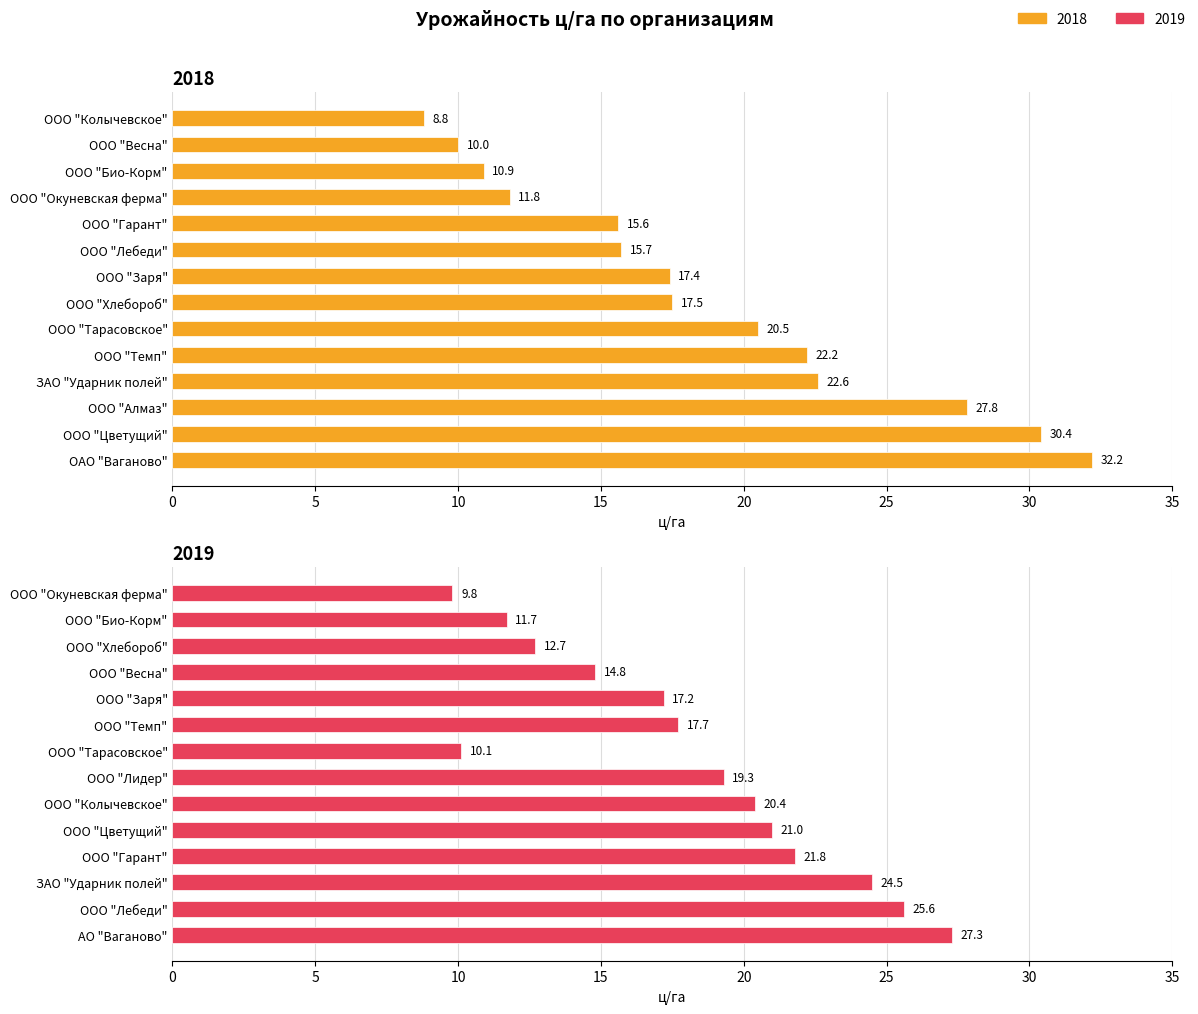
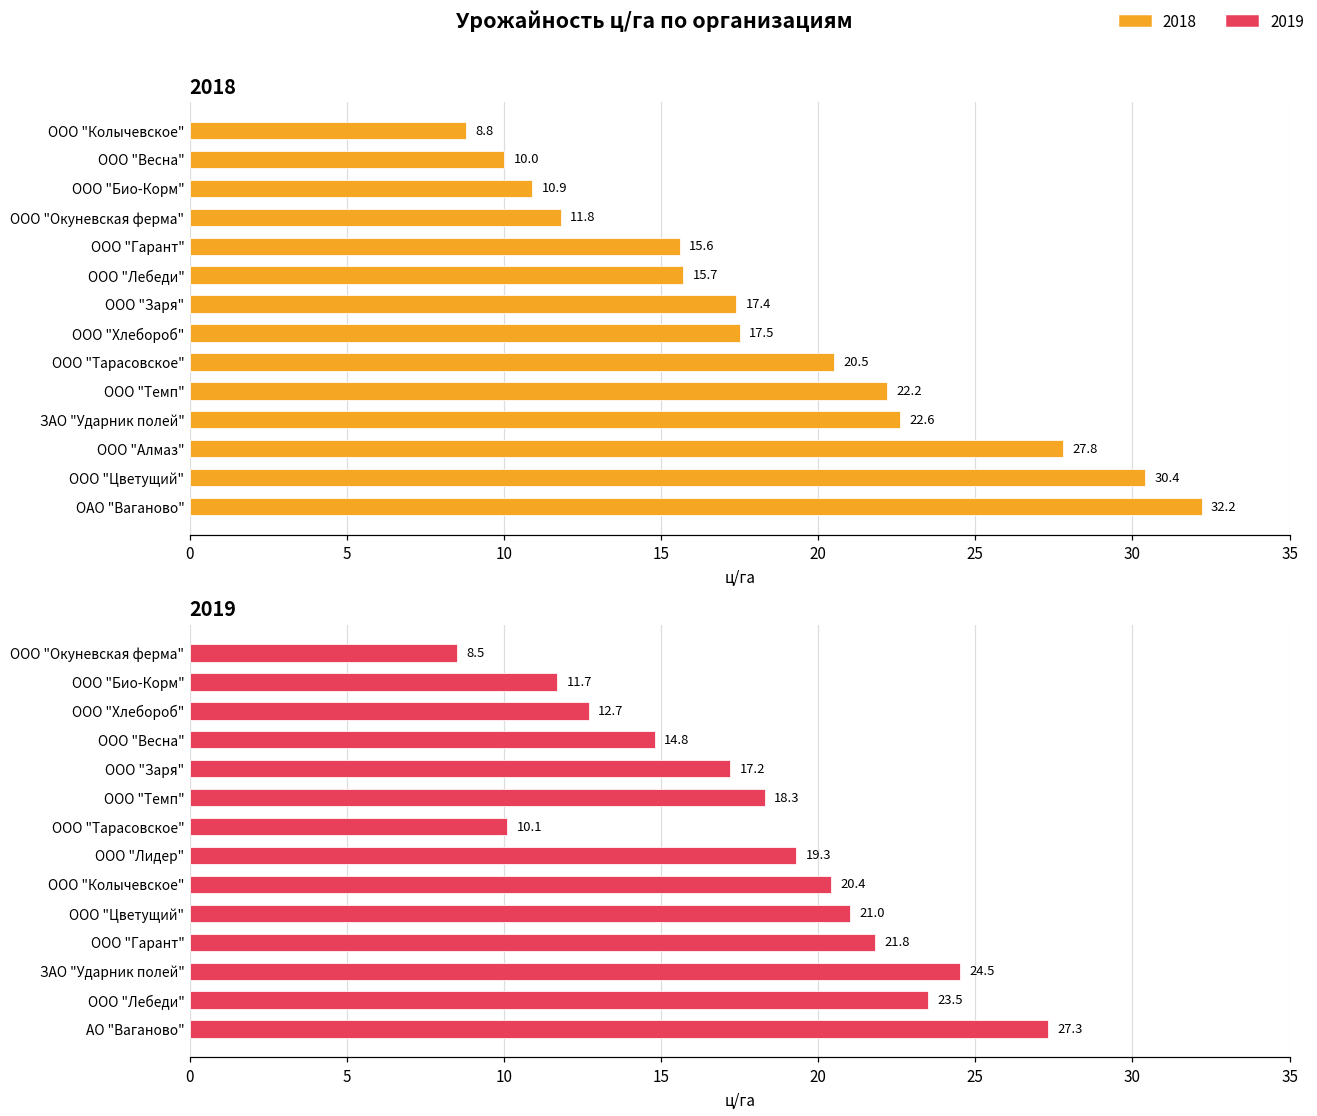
2019, ООО "Окуневская ферма": 9.8 -> 8.5
2019, ООО "Темп": 17.7 -> 18.3
2019, ООО "Лебеди": 25.6 -> 23.5
